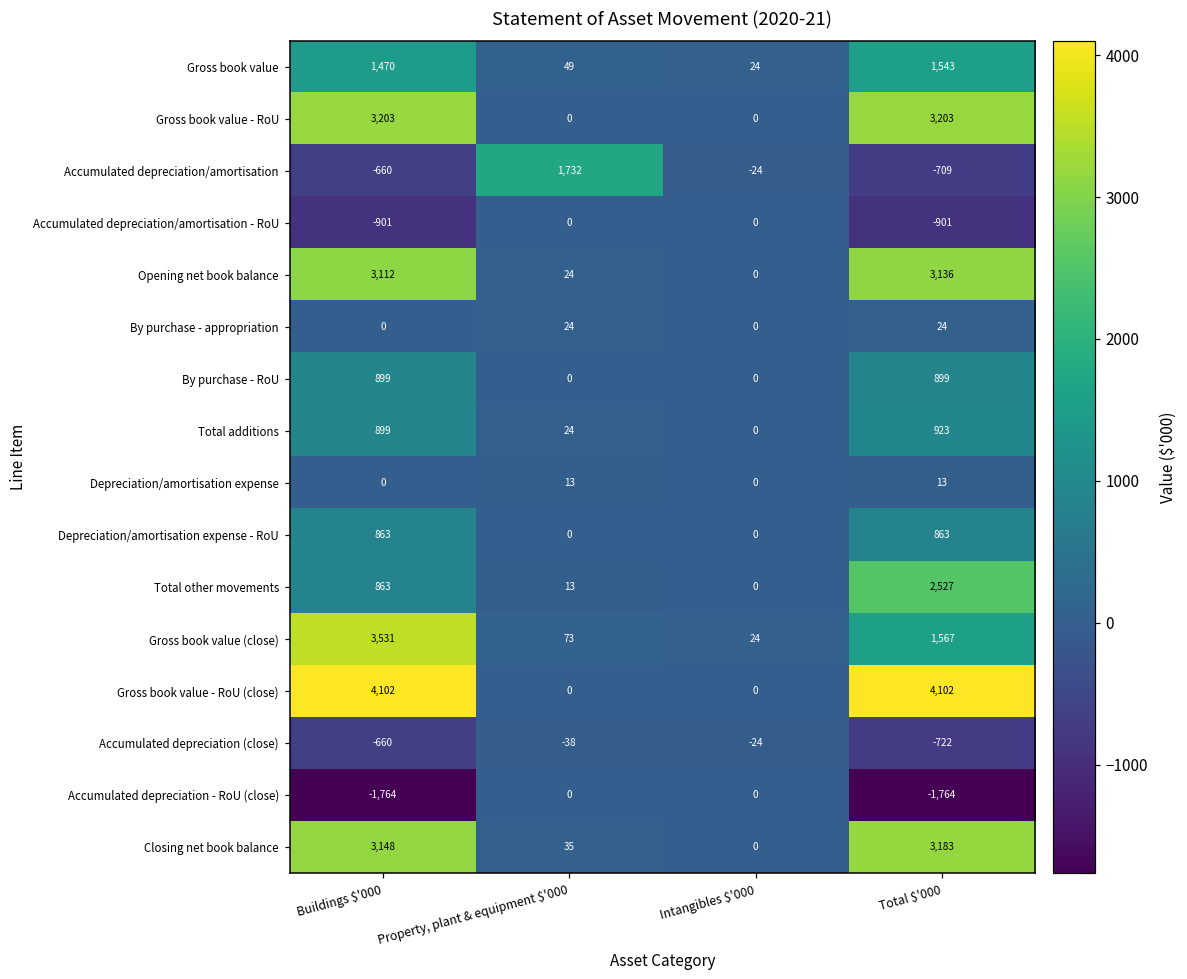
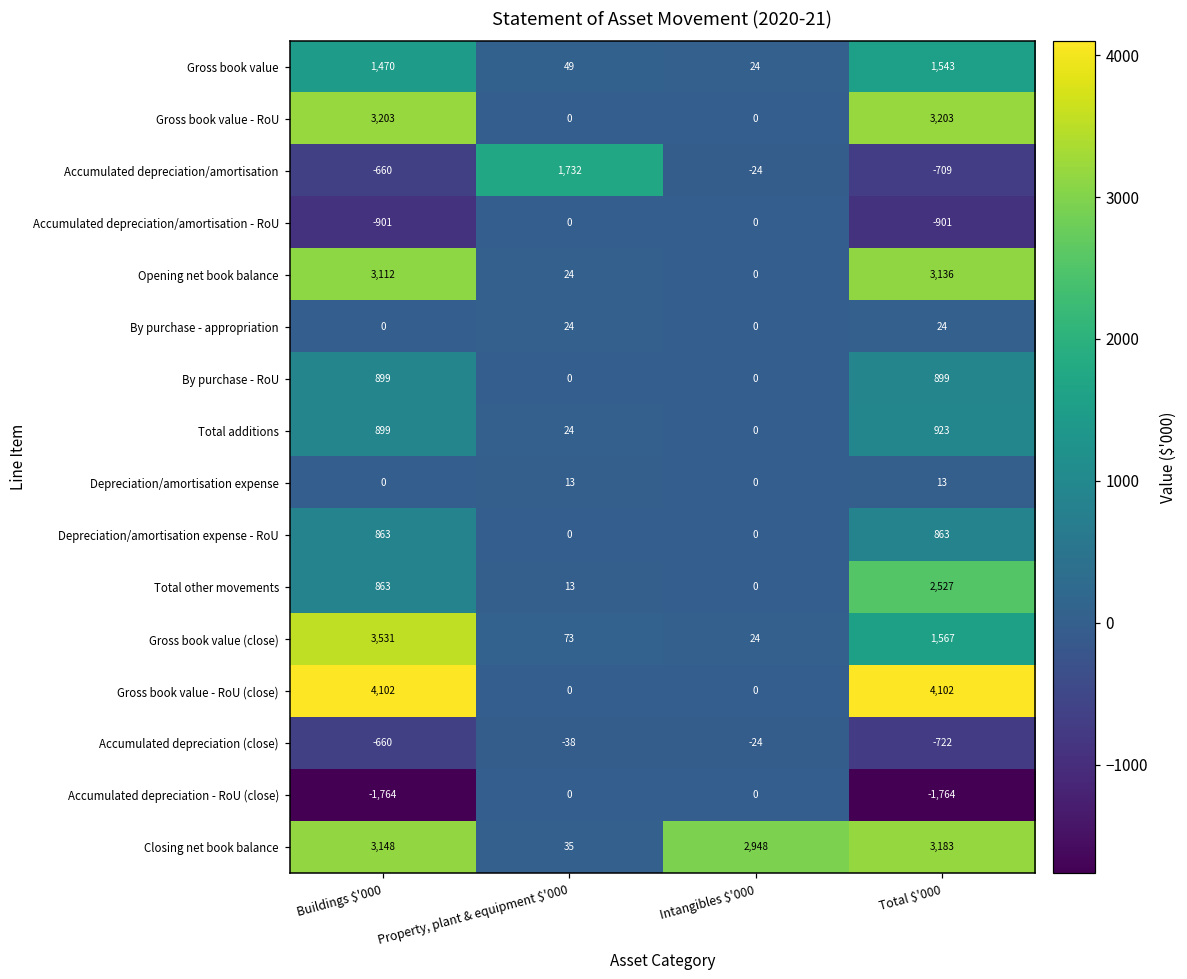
Closing net book balance, Intangibles $'000: 0 -> 2,948
